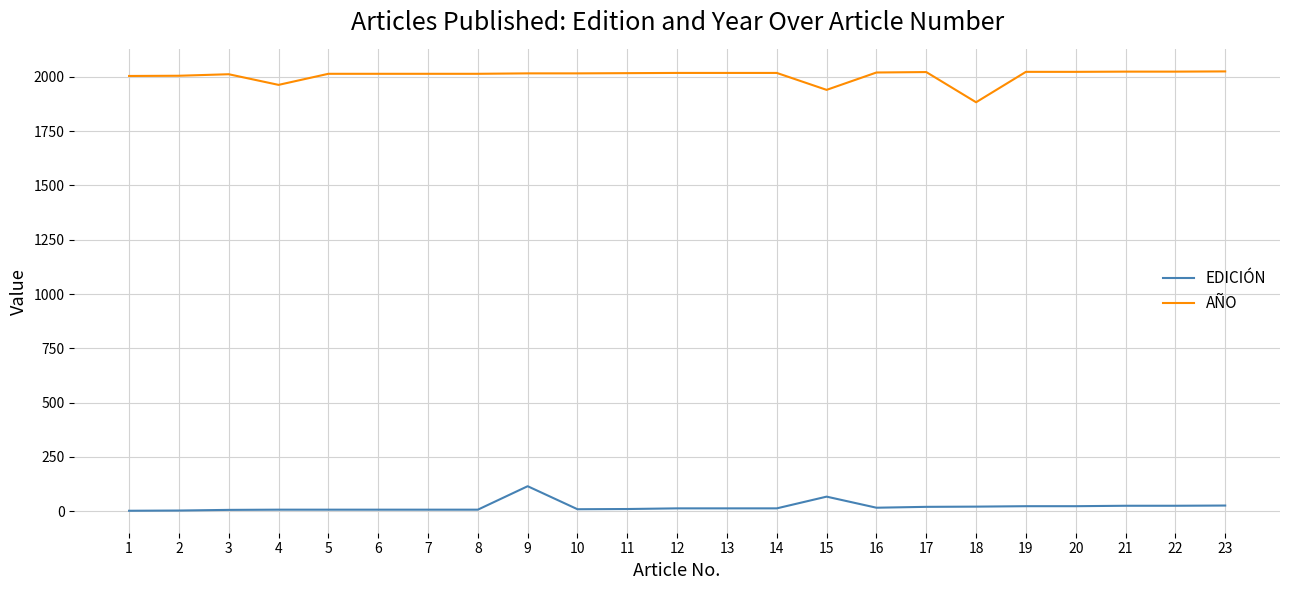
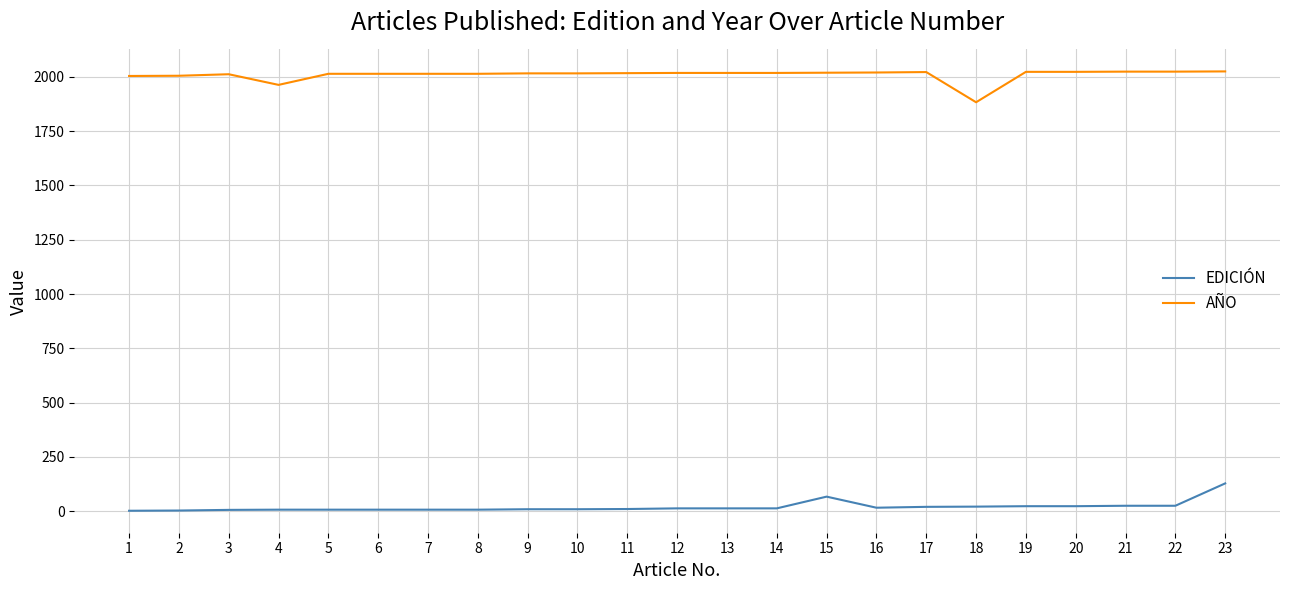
EDICIÓN, 9: 120 -> 10
AÑO, 15: 1940 -> 2020
EDICIÓN, 23: 30 -> 130
